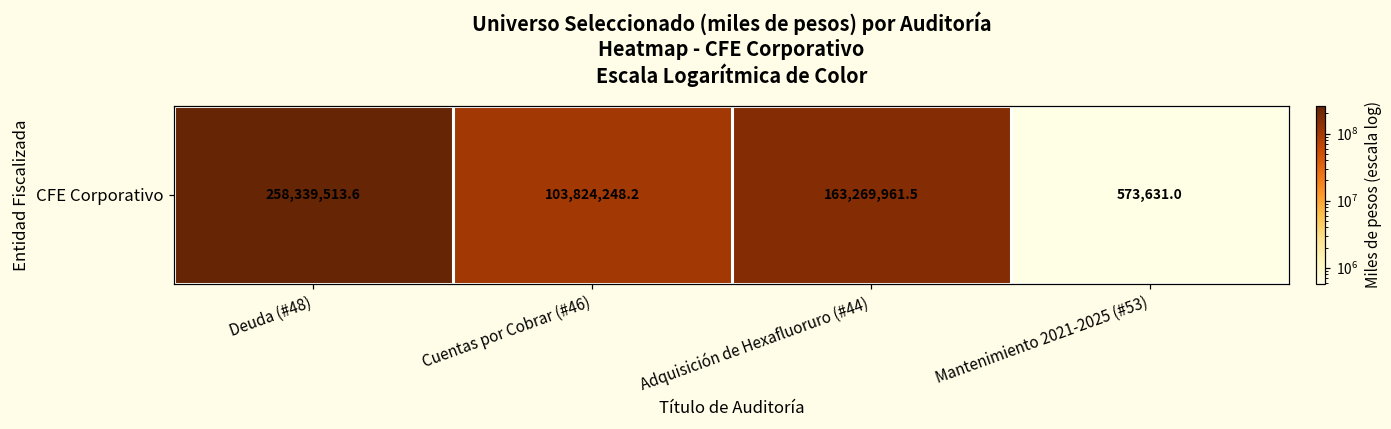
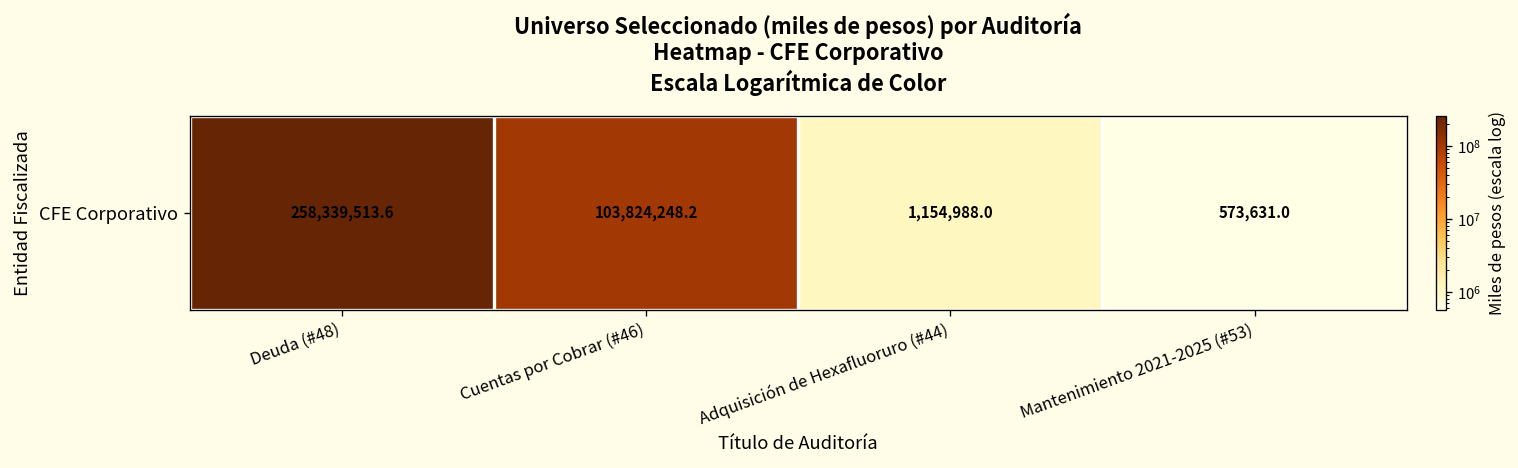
CFE Corporativo, Adquisición de Hexafluoruro (#44): 163,269,961.5 -> 1,154,988.0
